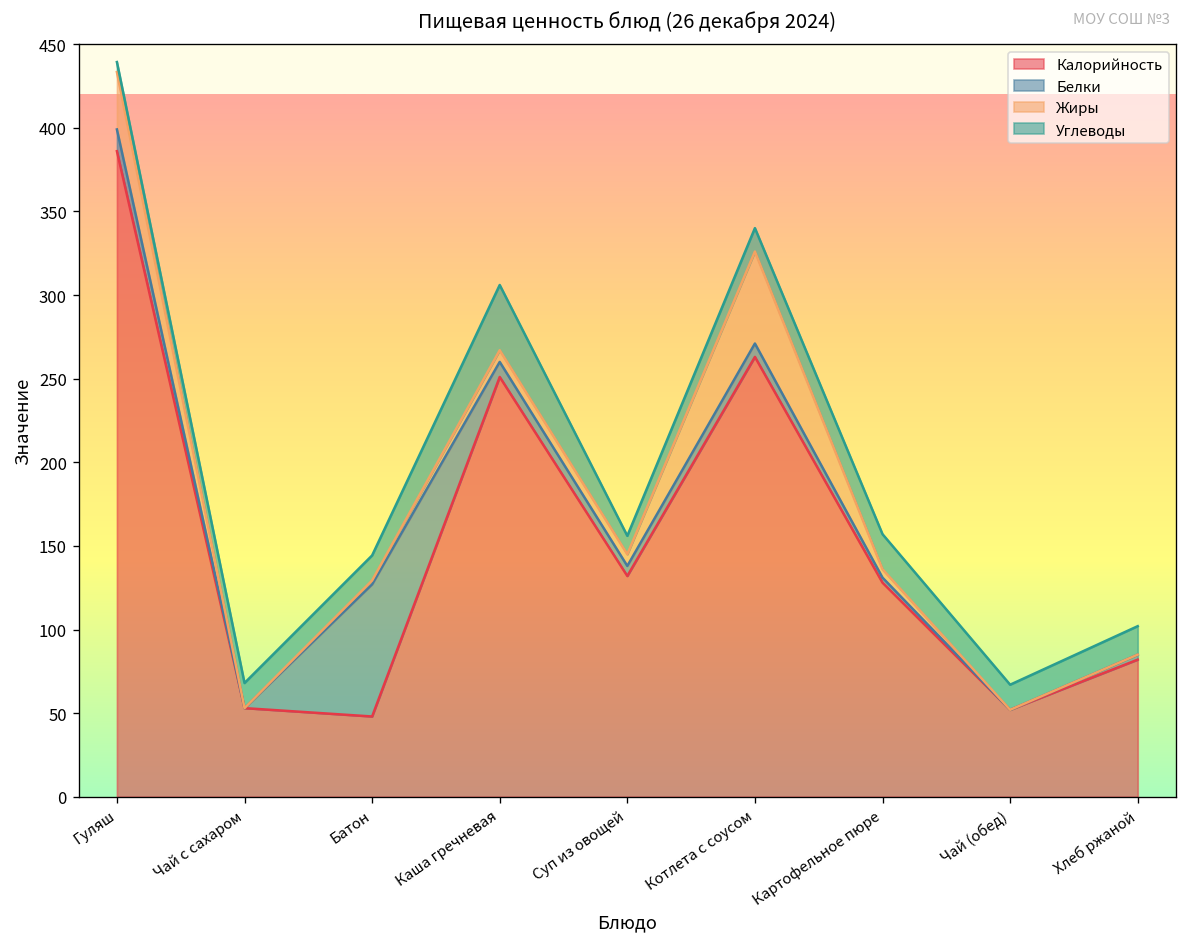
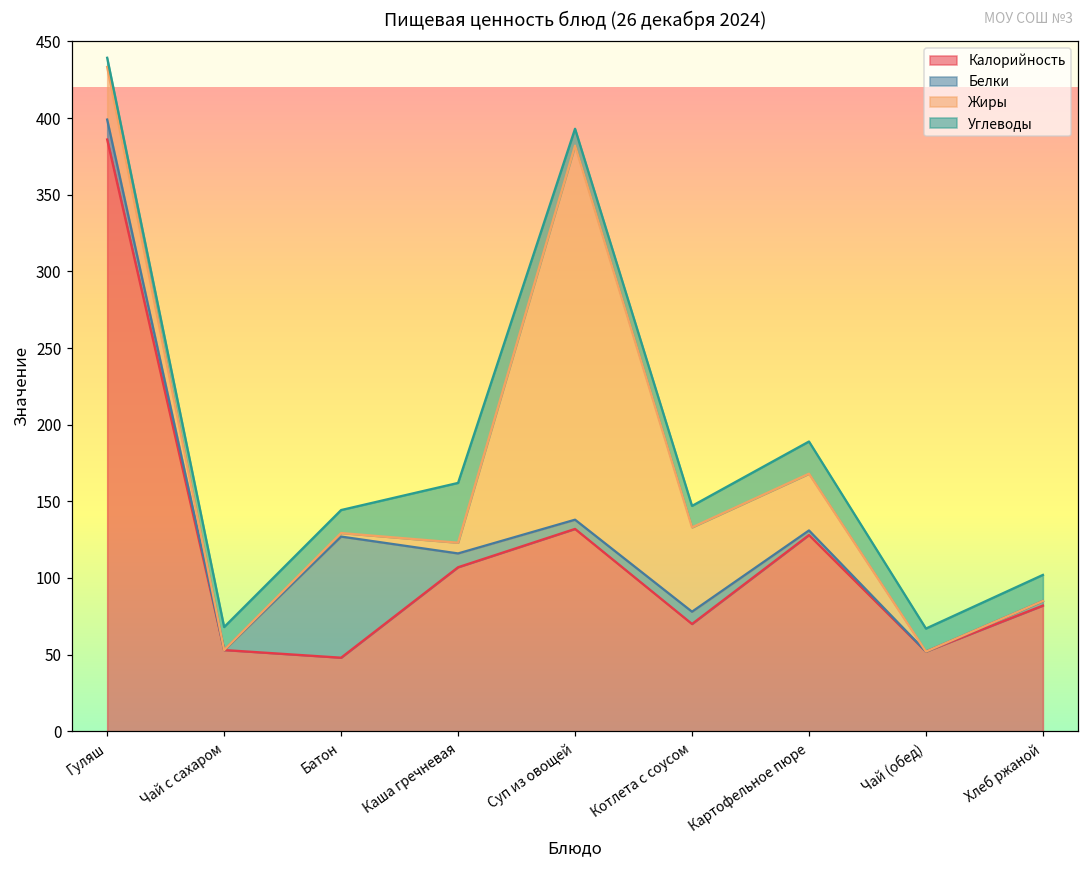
Калорийность, Каша гречневая: 251 -> 107
Жиры, Суп из овощей: 7 -> 244
Калорийность, Котлета с соусом: 263 -> 70
Жиры, Картофельное пюре: 5 -> 37
